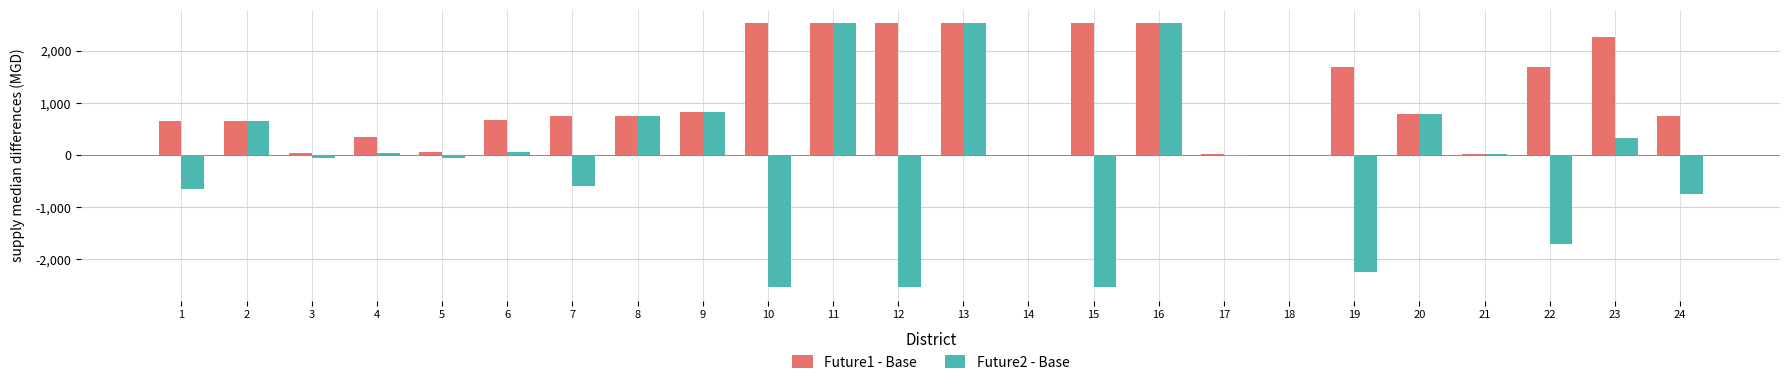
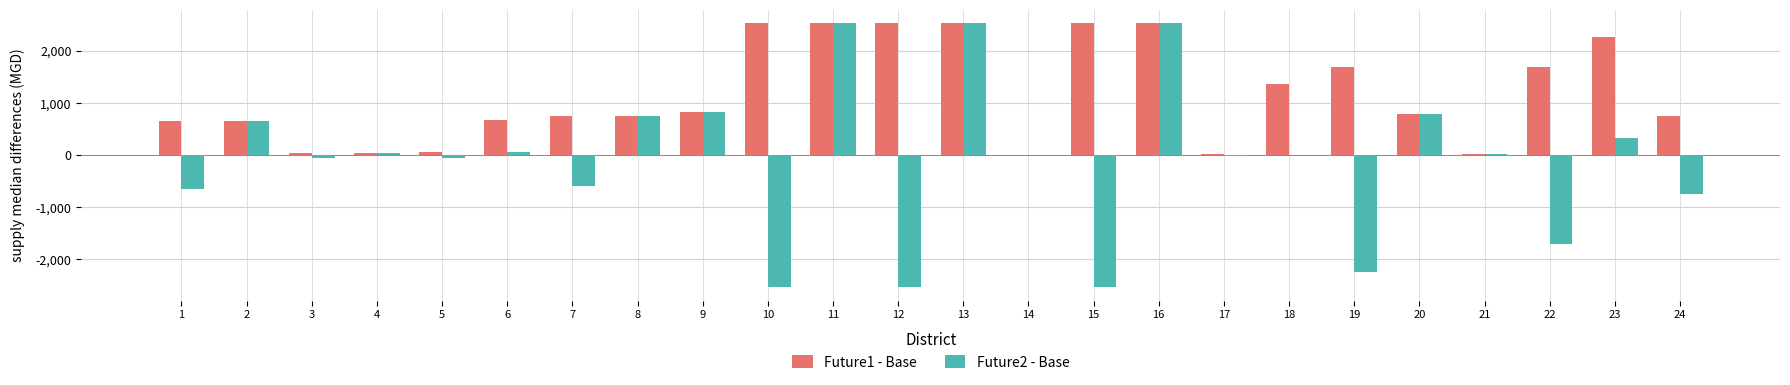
Future1 - Base, 4: 300 -> 0
Future1 - Base, 18: 0 -> 1,400
